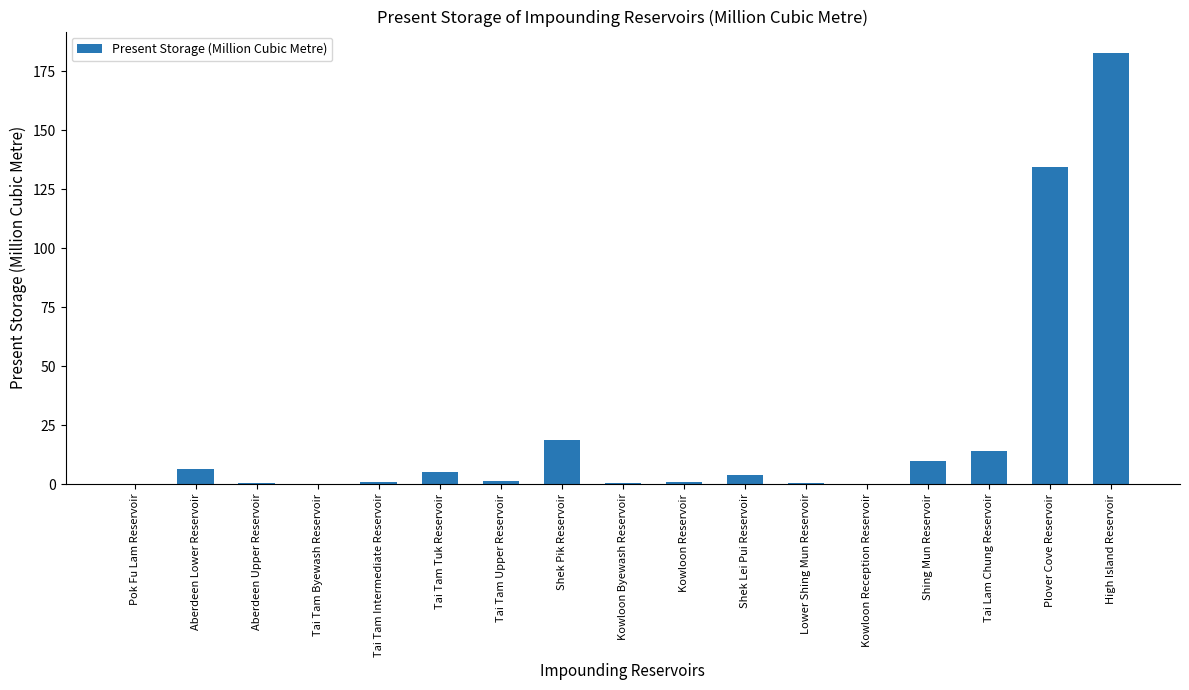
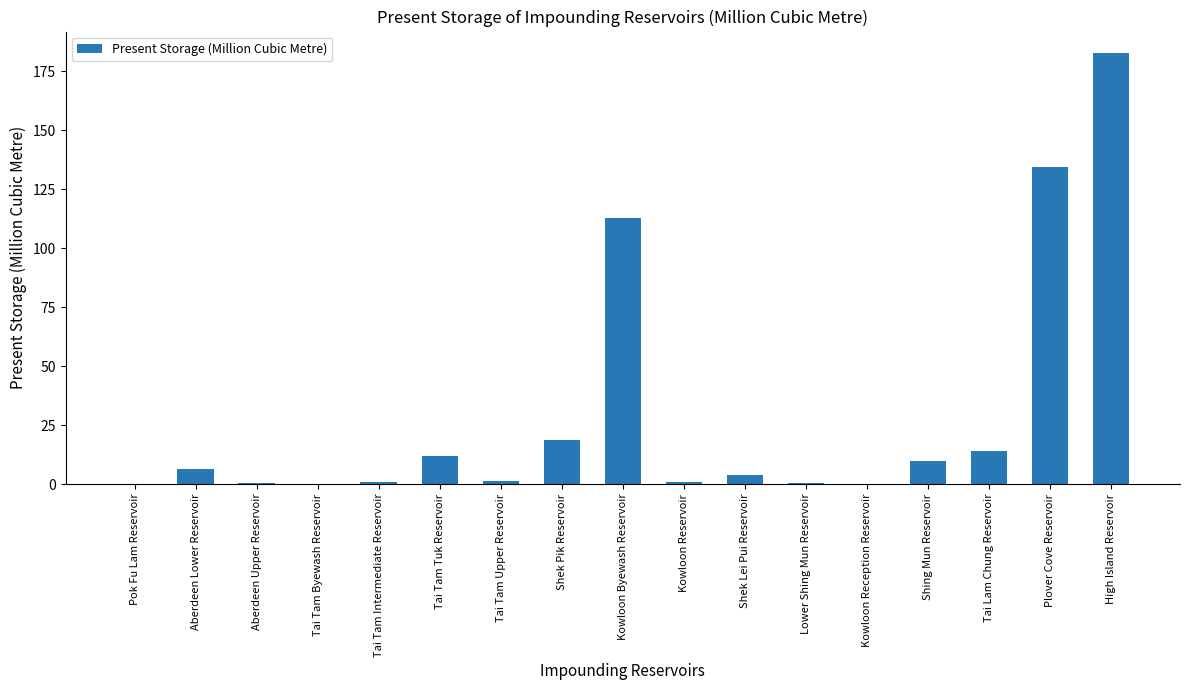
Tai Tam Tuk Reservoir: 5 -> 12
Kowloon Byewash Reservoir: 0 -> 113
